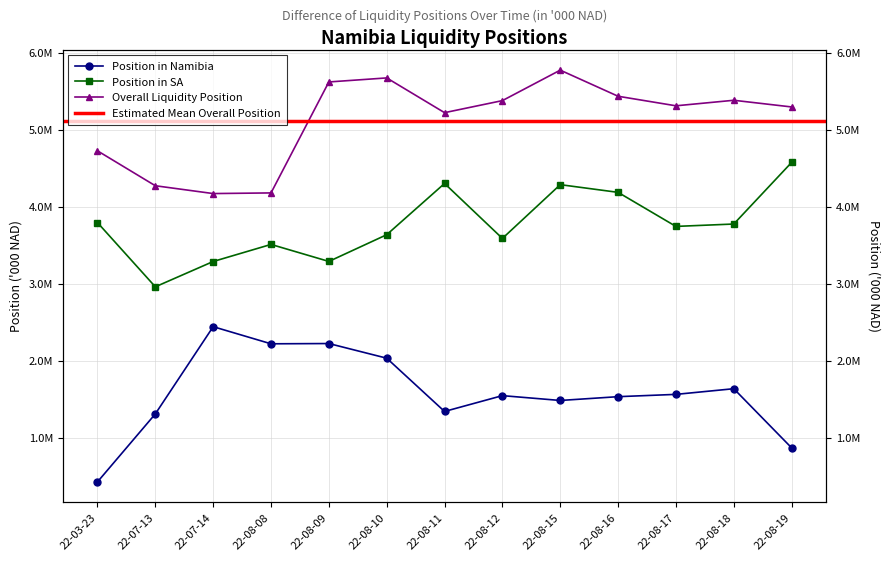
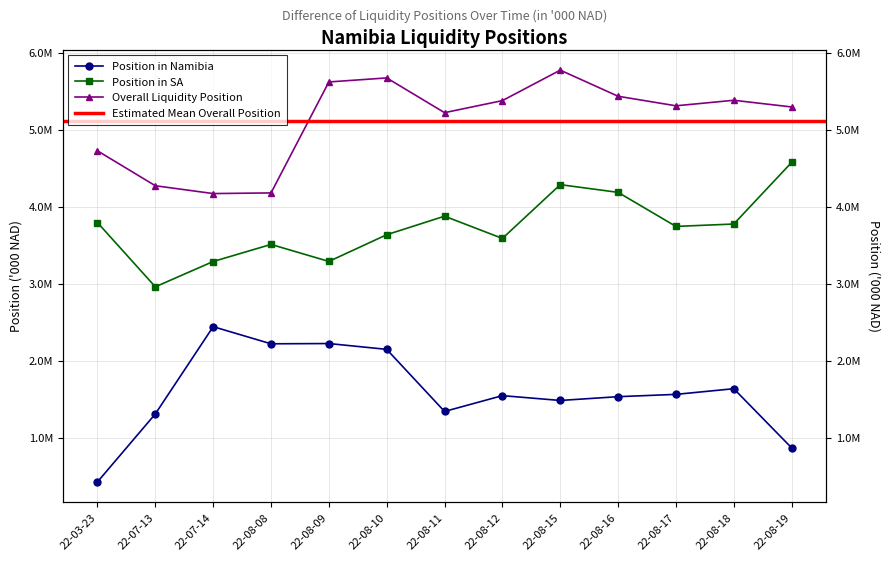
Position in Namibia, 22-08-10: 2000000 -> 2100000
Position in SA, 22-08-11: 4300000 -> 3900000
